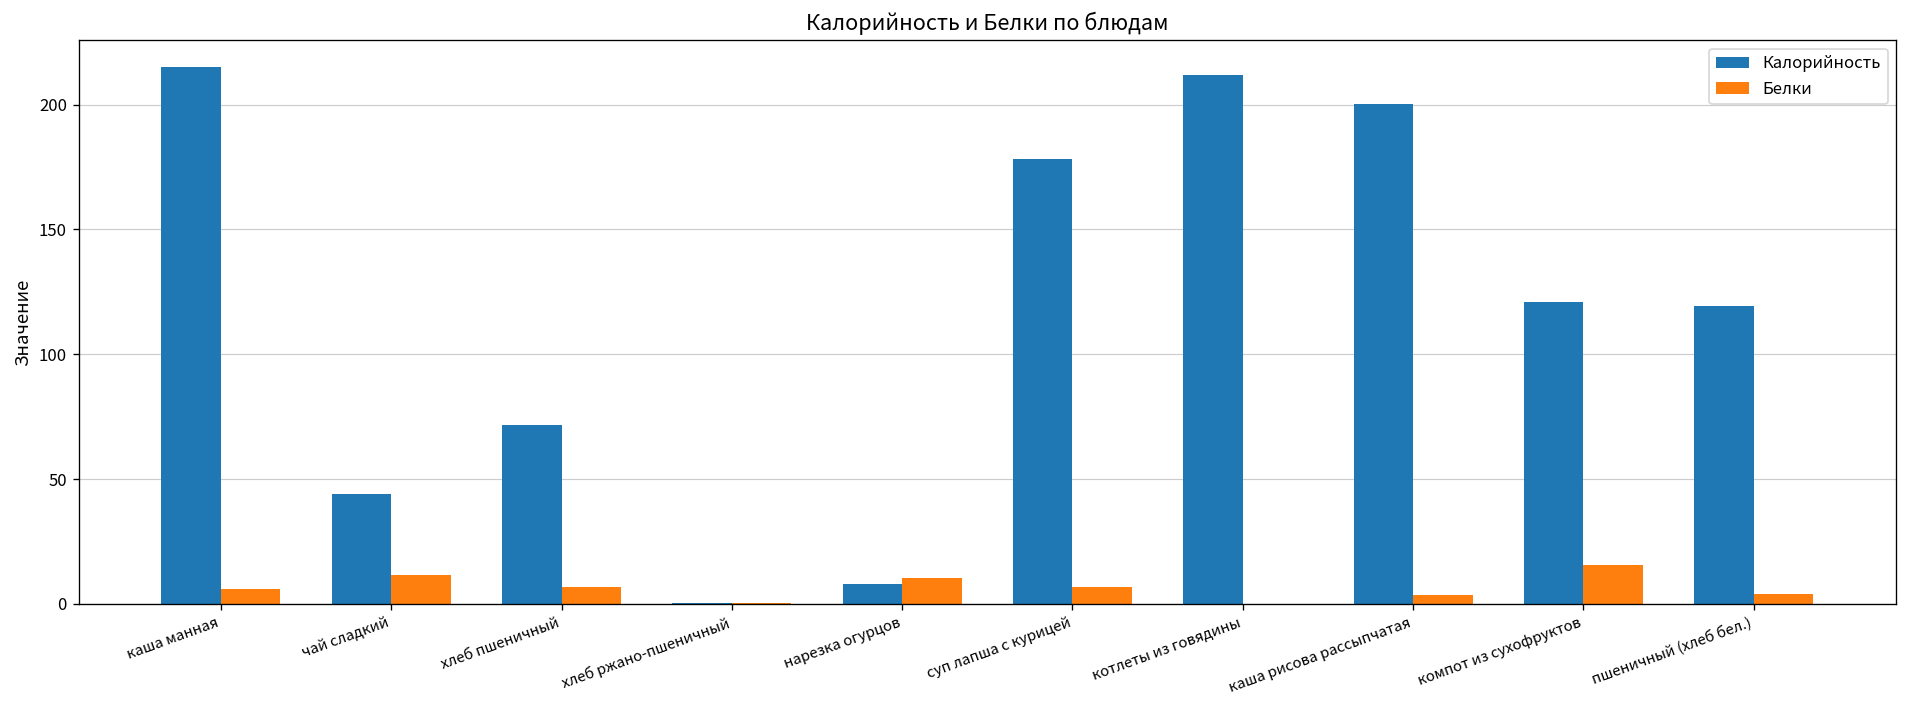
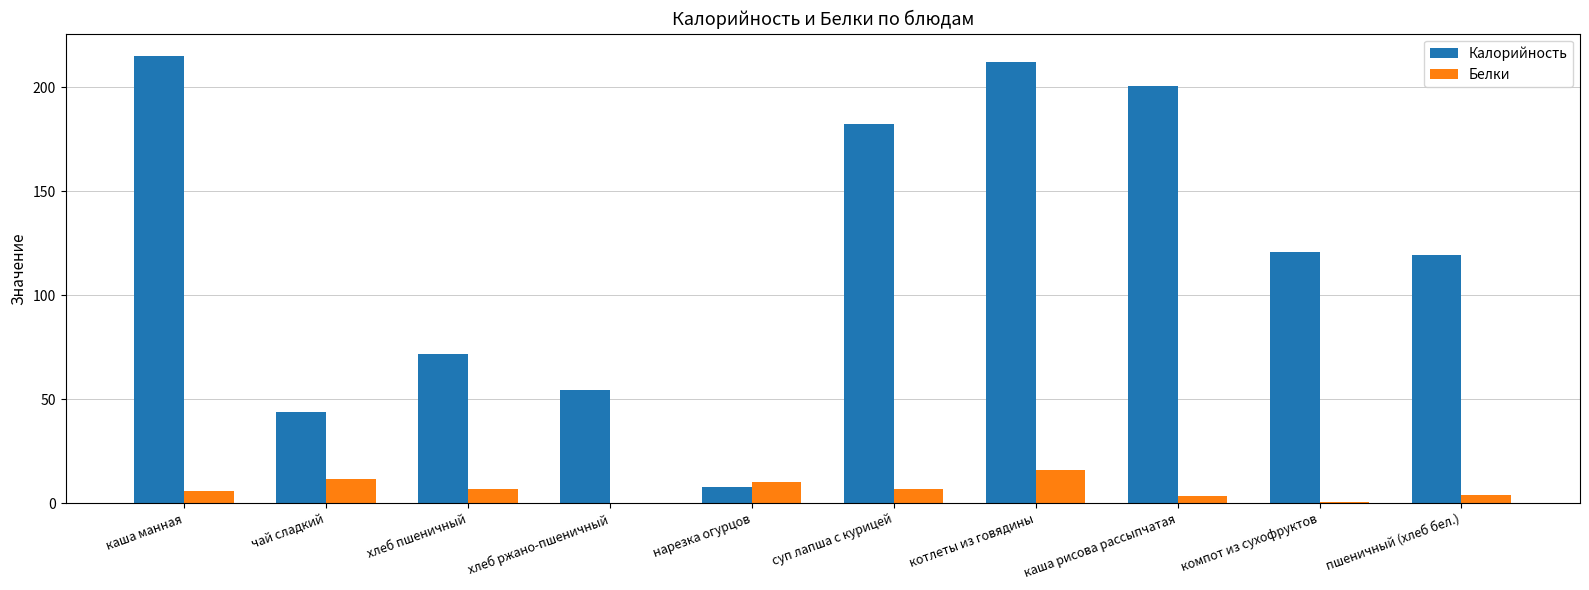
Калорийность, хлеб ржано-пшеничный: 0 -> 54
Калорийность, суп лапша с курицей: 178 -> 182
Белки, котлеты из говядины: 0 -> 16
Белки, компот из сухофруктов: 16 -> 1
